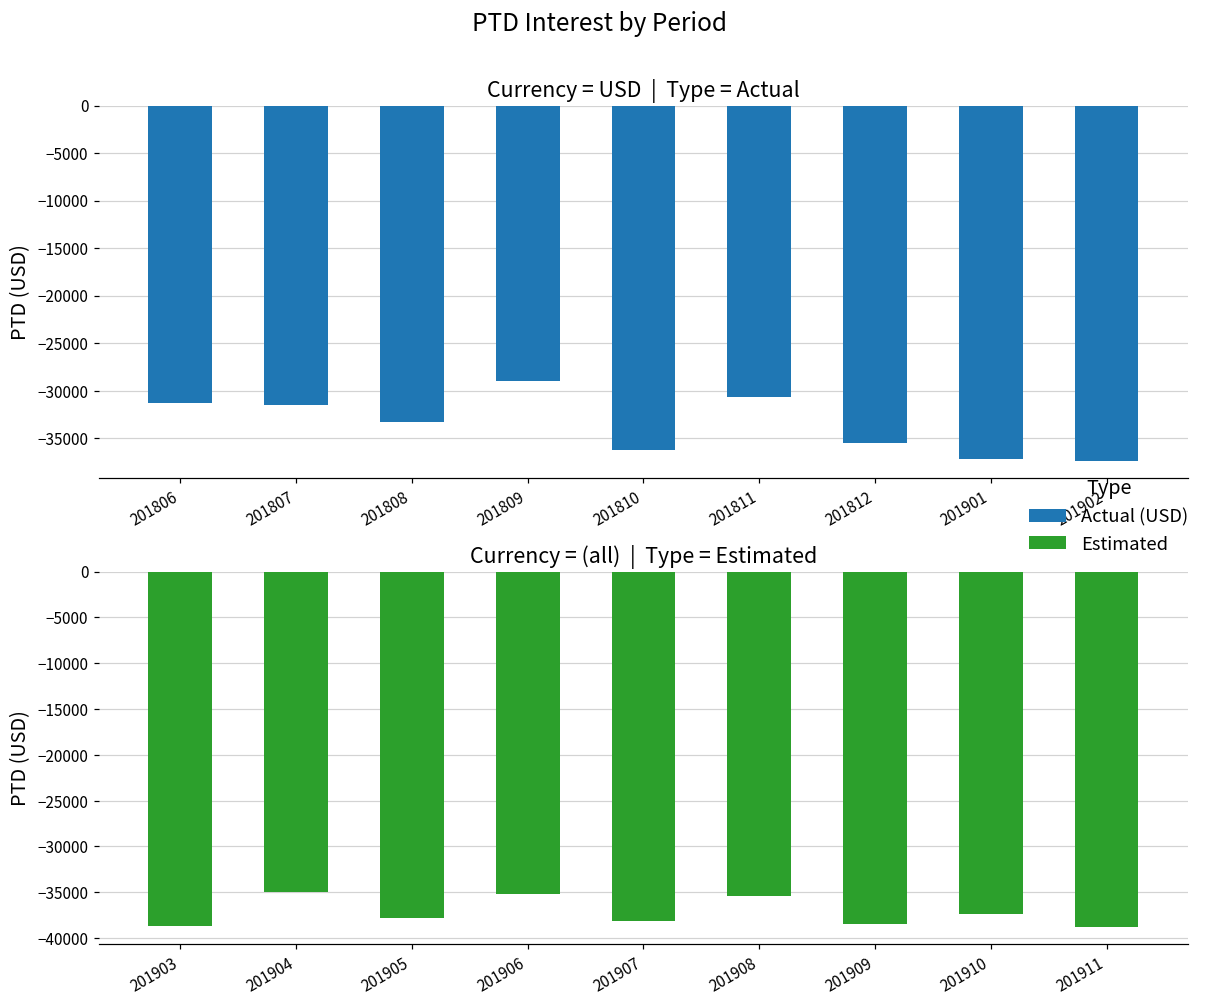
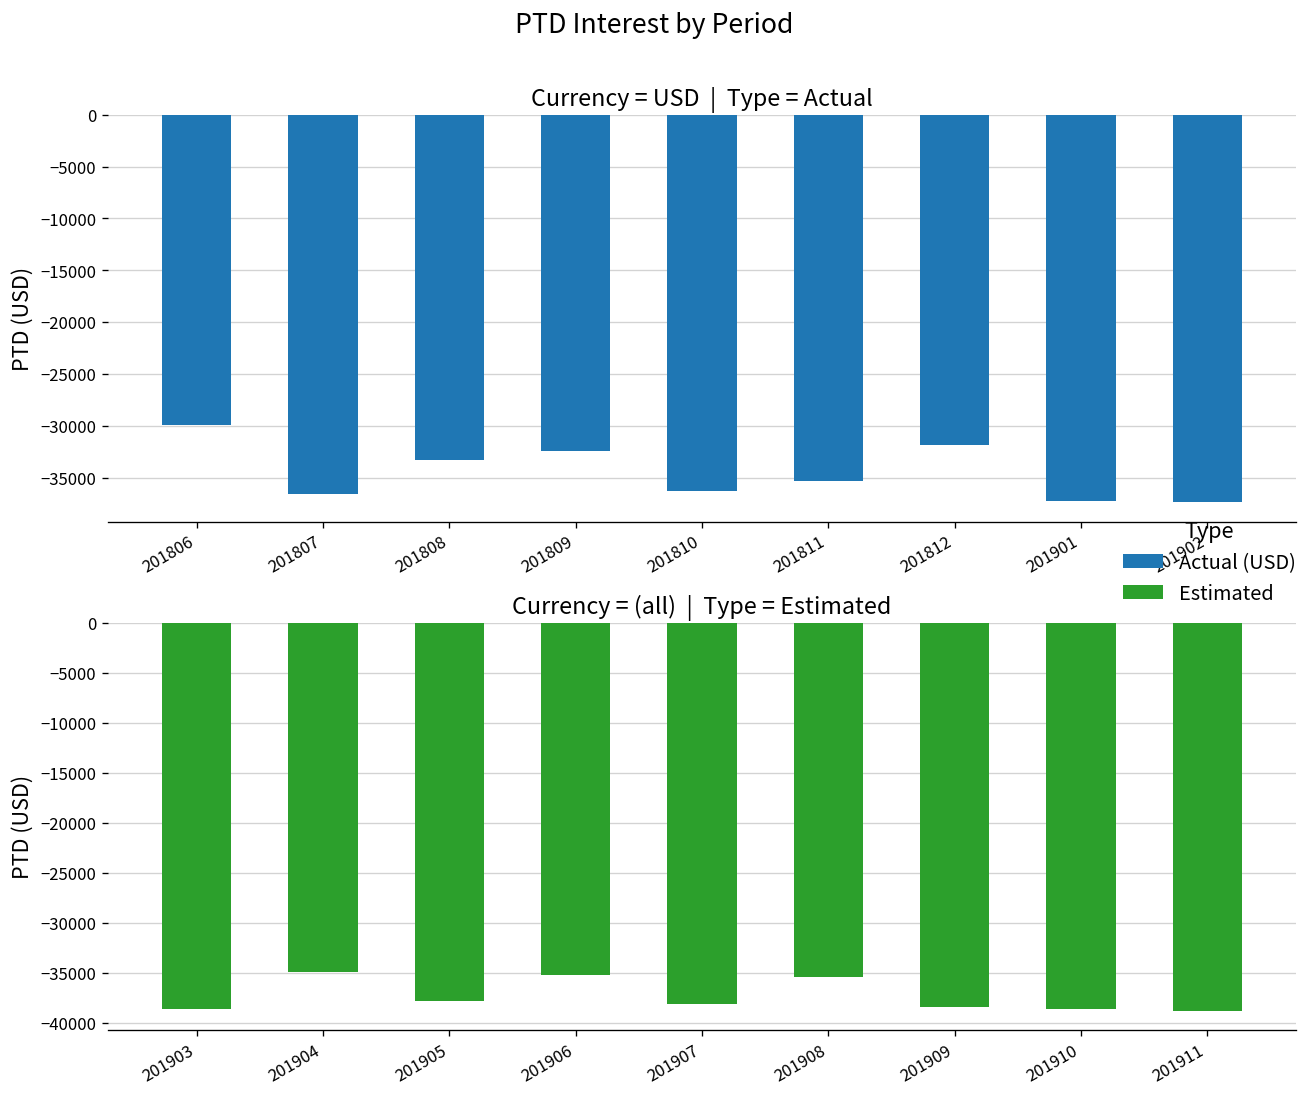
Currency = USD | Type = Actual, 201806: -31000 -> -30000
Currency = USD | Type = Actual, 201807: -32000 -> -37000
Currency = USD | Type = Actual, 201809: -29000 -> -32000
Currency = USD | Type = Actual, 201811: -31000 -> -35000
Currency = USD | Type = Actual, 201812: -35000 -> -32000
Currency = (all) | Type = Estimated, 201910: -37000 -> -39000
